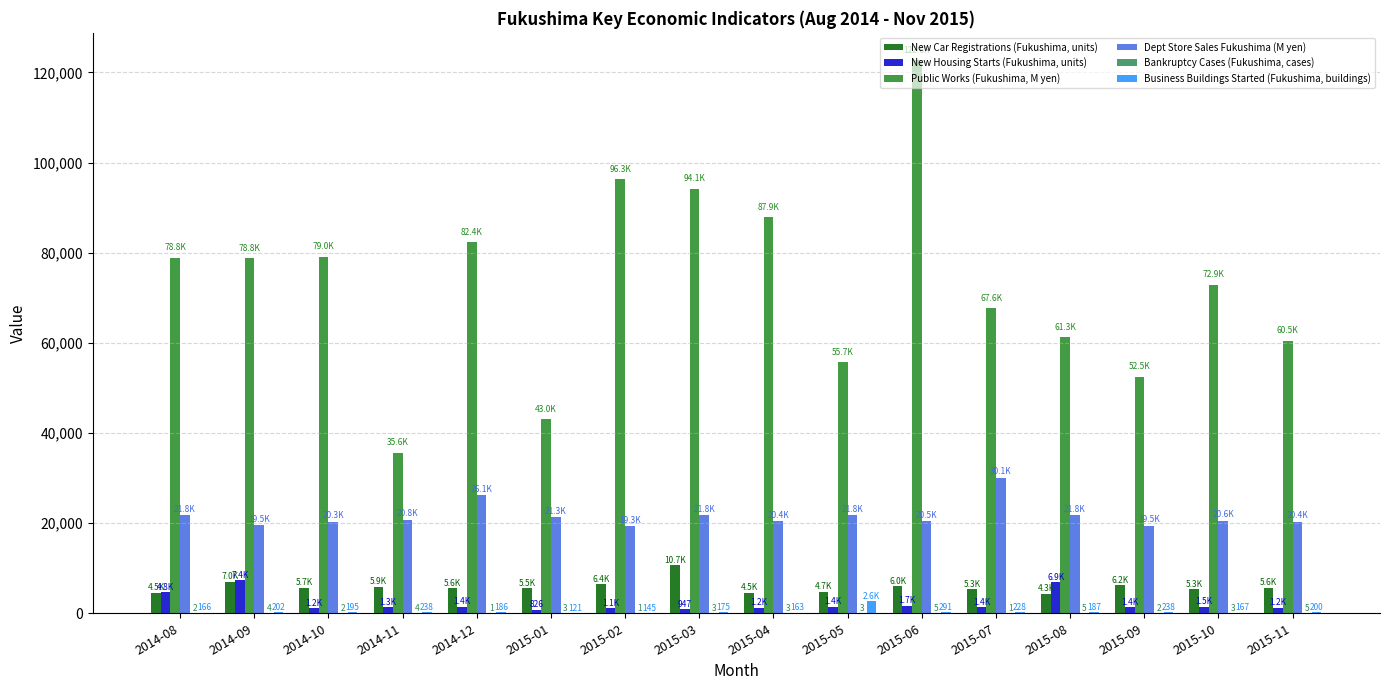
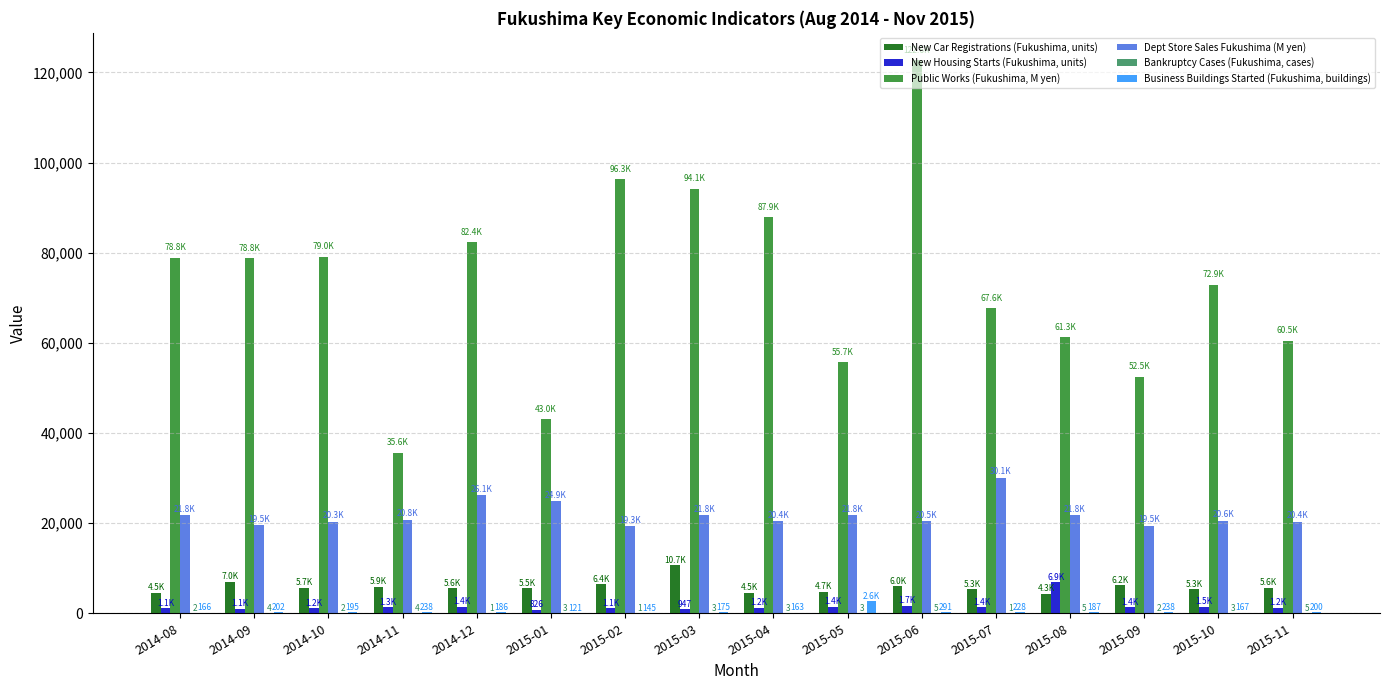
New Housing Starts (Fukushima, units), 2014-08: 4.8K -> 1.1K
New Housing Starts (Fukushima, units), 2014-09: 7.4K -> 1.1K
Dept Store Sales Fukushima (M yen), 2015-01: 21.3K -> 24.9K
